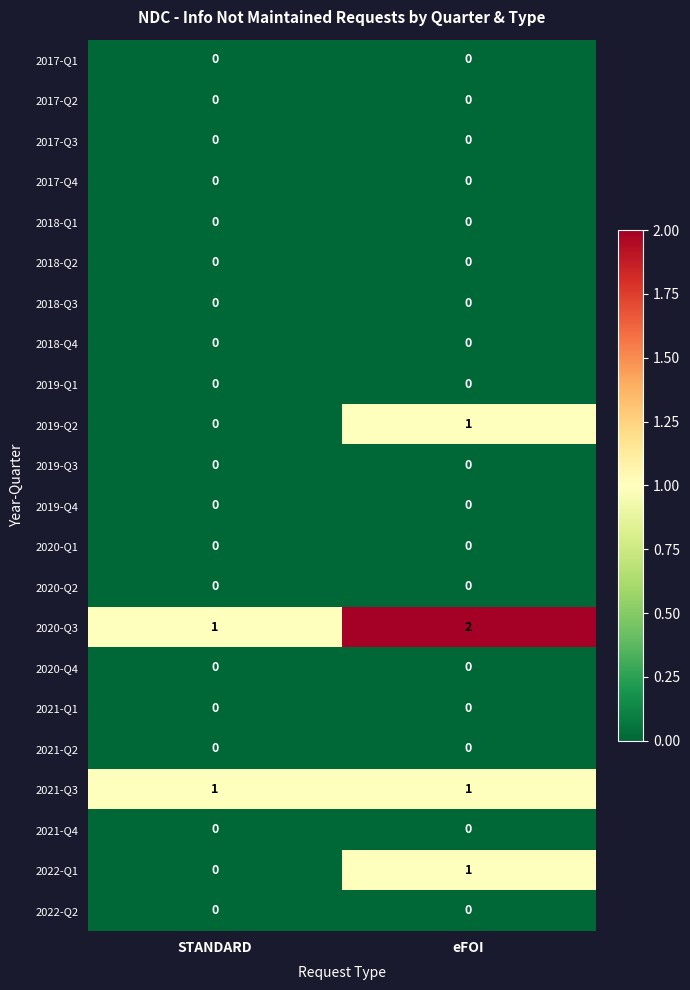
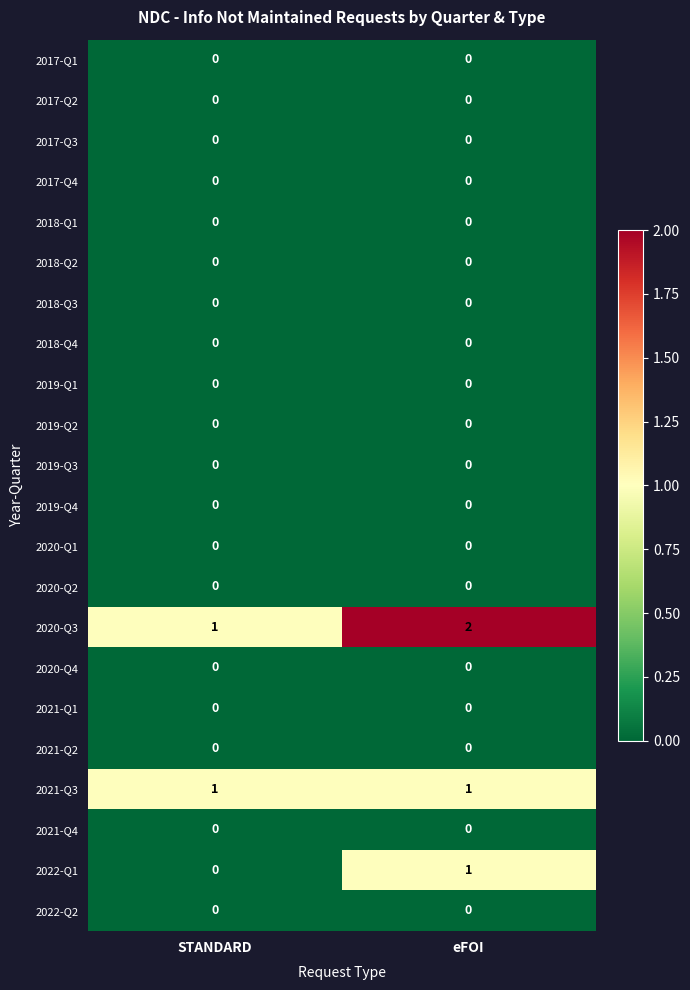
2019-Q2, eFOI: 1 -> 0
